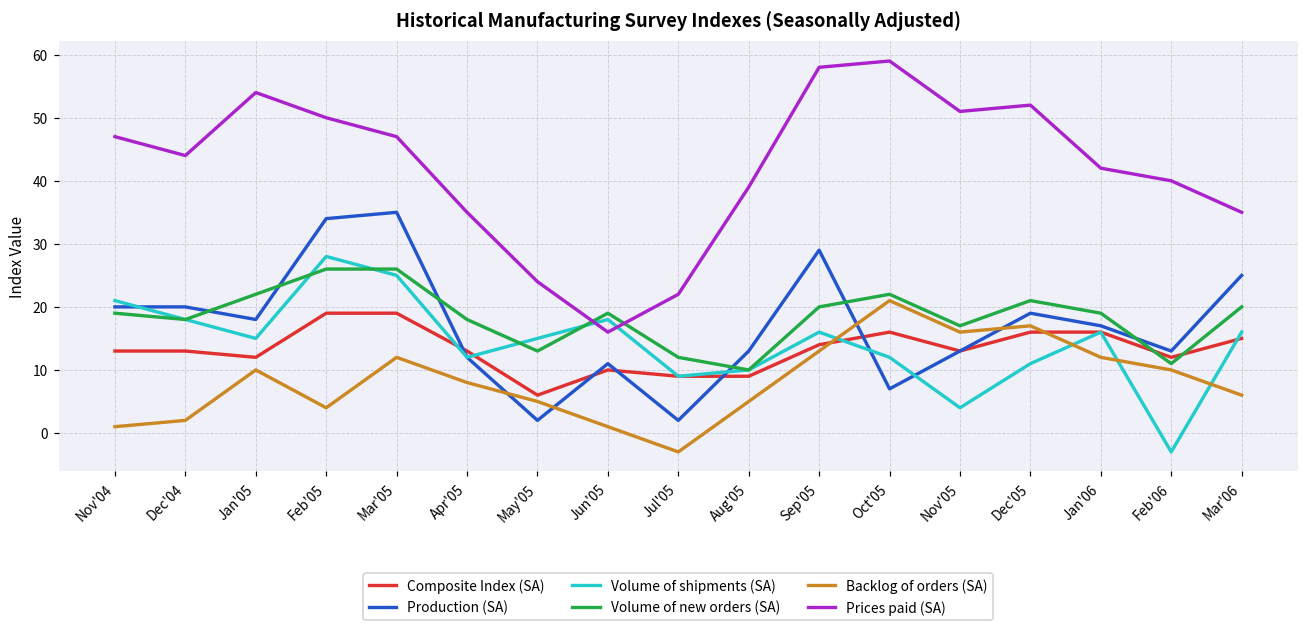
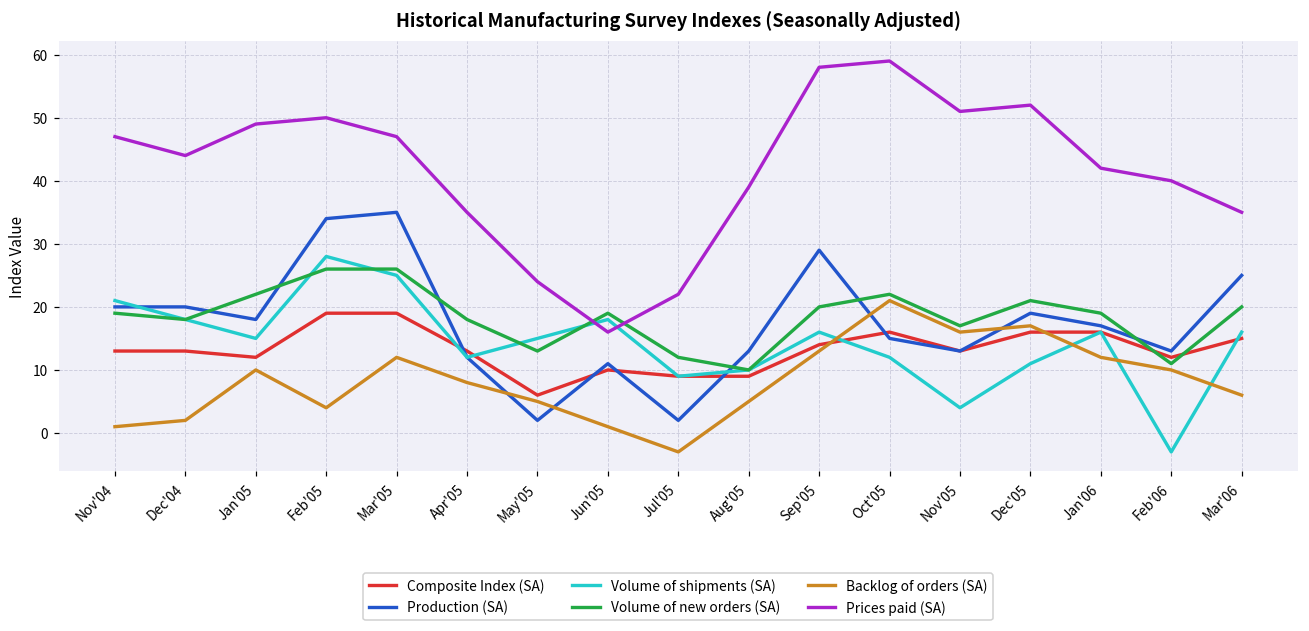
Prices paid (SA), Jan'05: 54 -> 49
Production (SA), Oct'05: 7 -> 15
